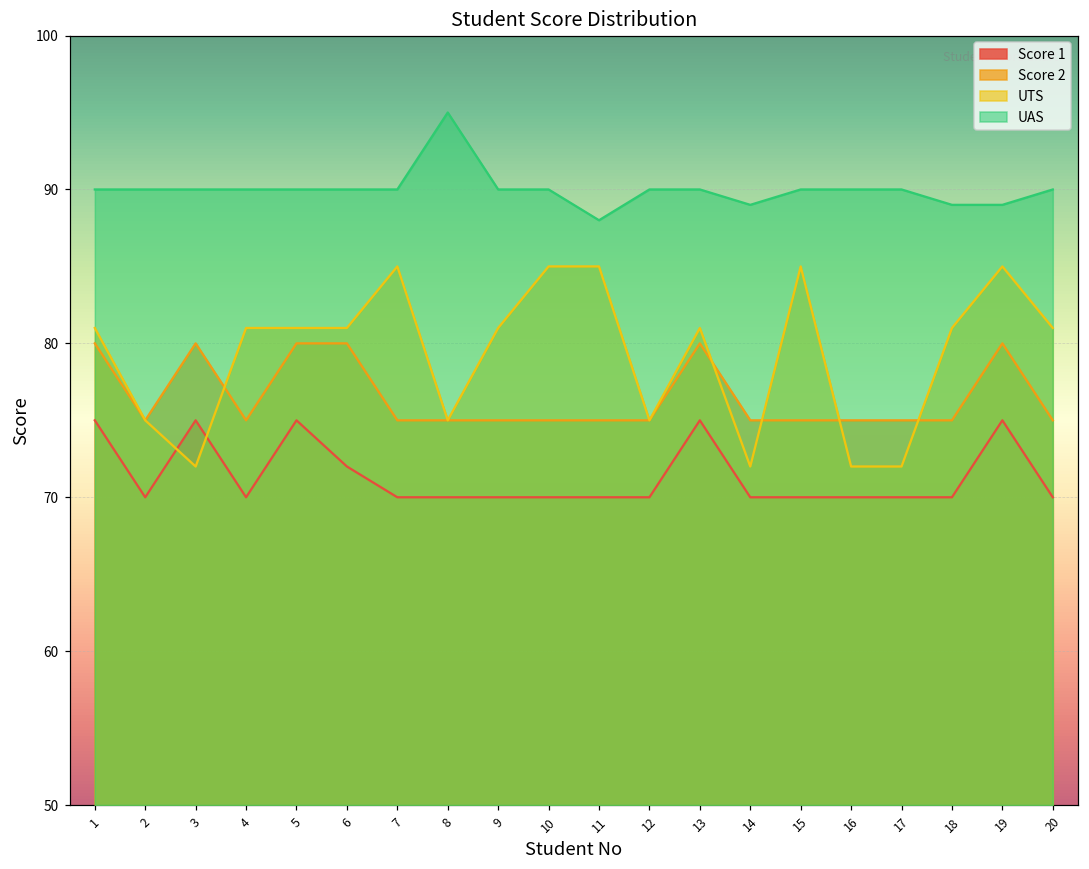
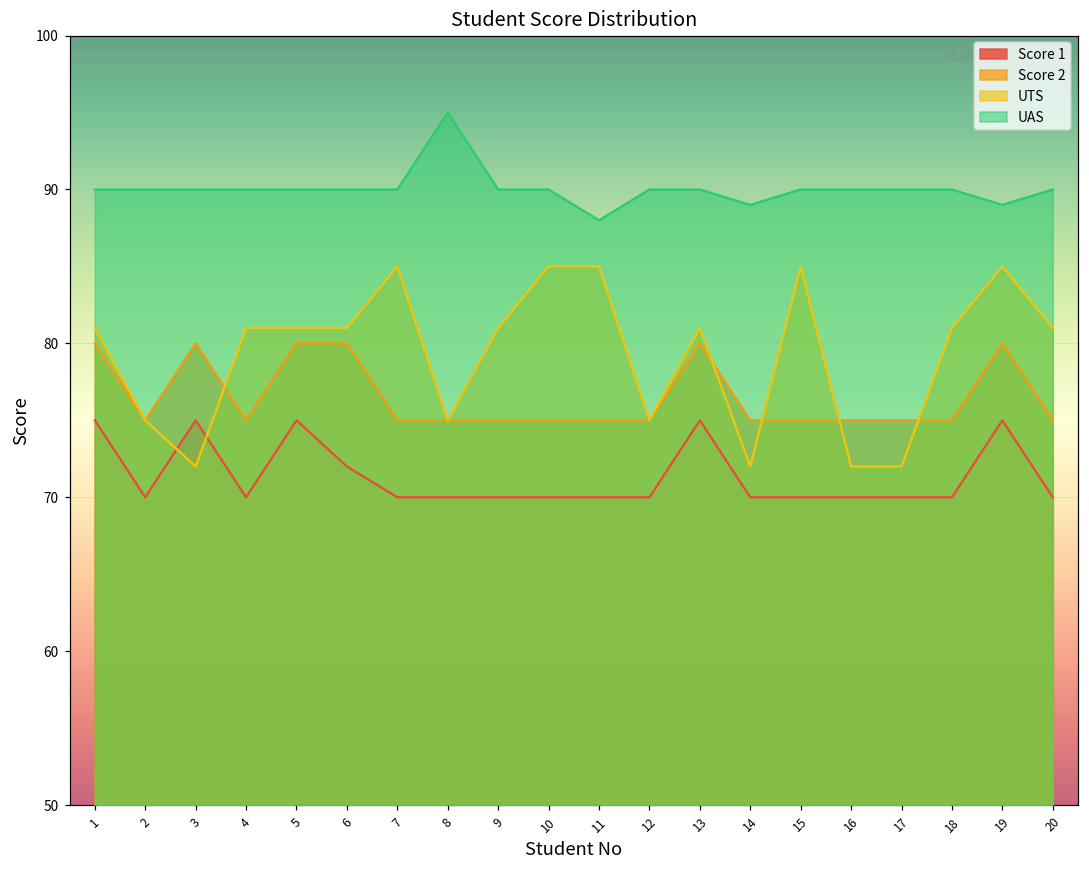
UAS, 18: 89 -> 90
